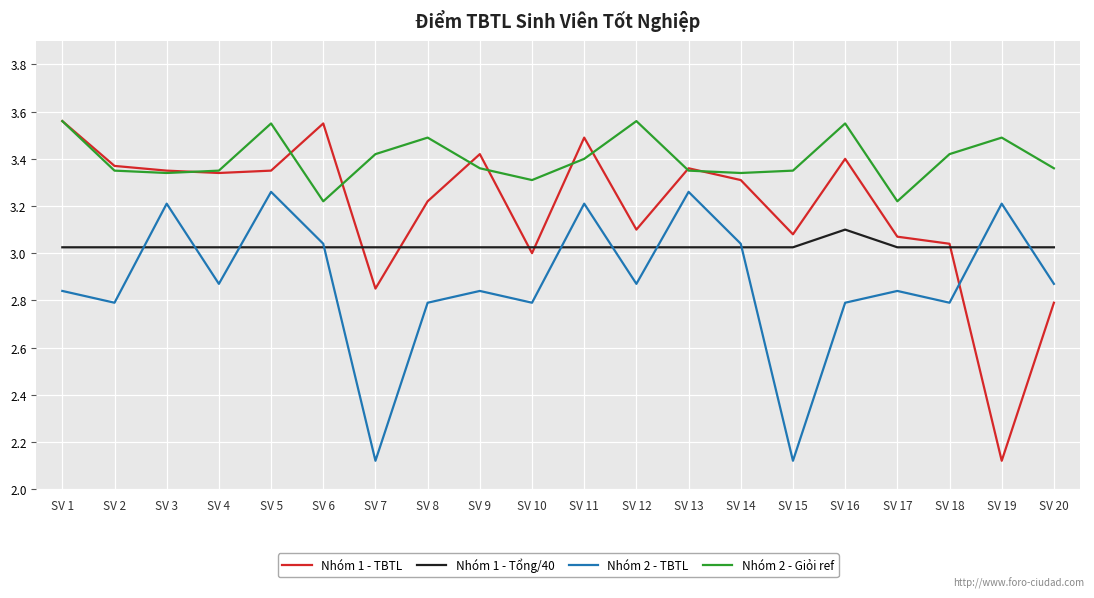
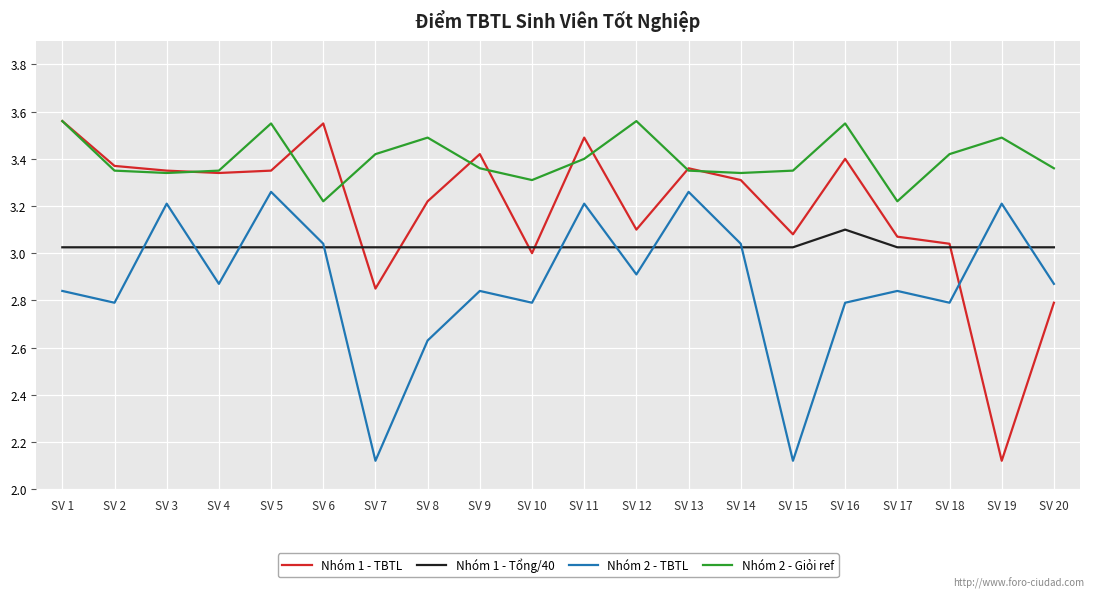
Nhóm 2 - TBTL, SV 8: 2.79 -> 2.63
Nhóm 2 - TBTL, SV 12: 2.87 -> 2.91
